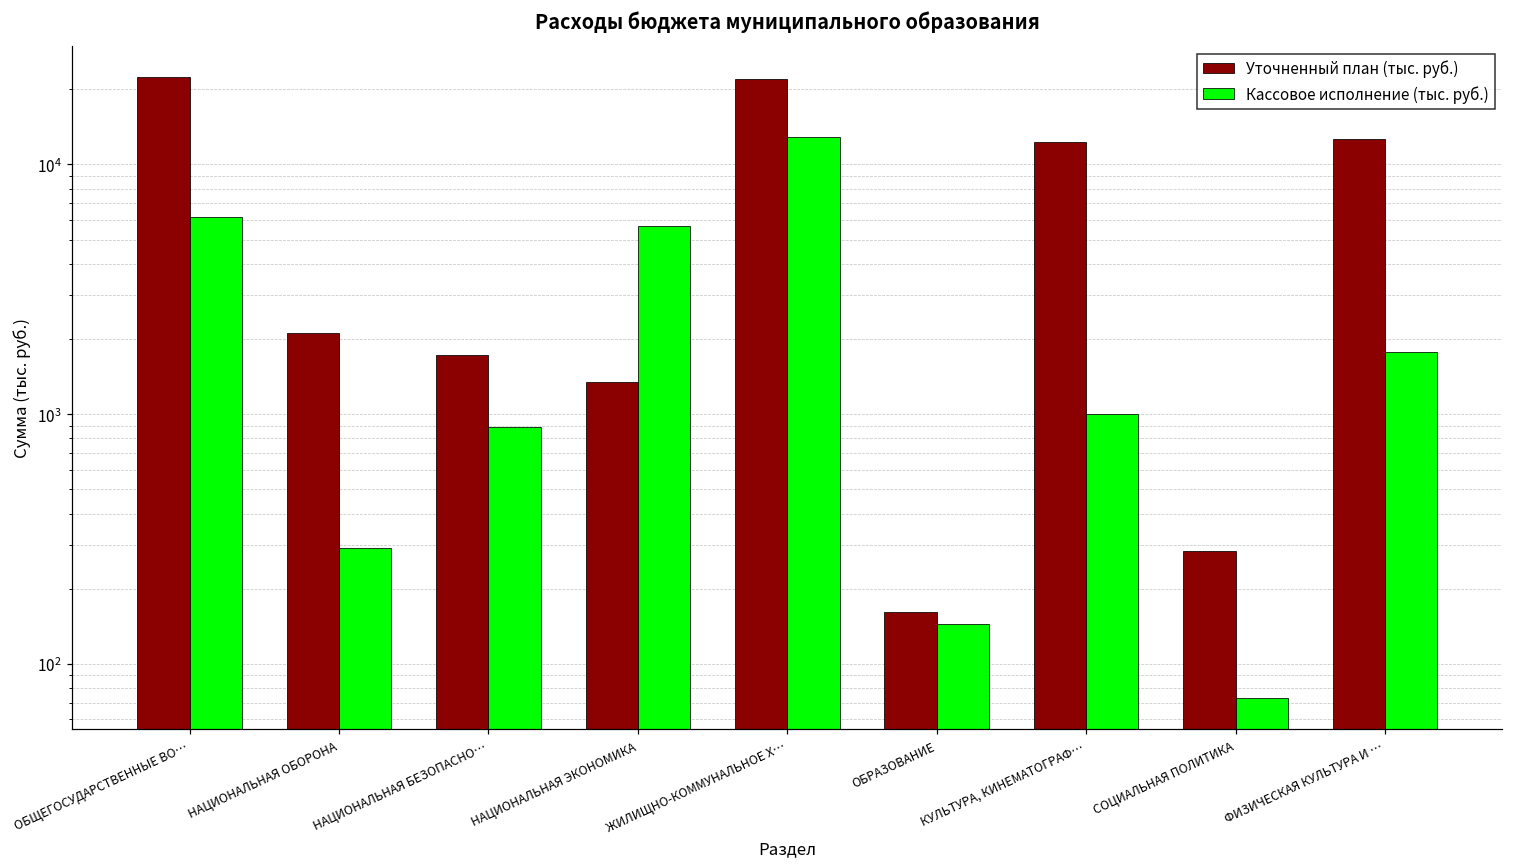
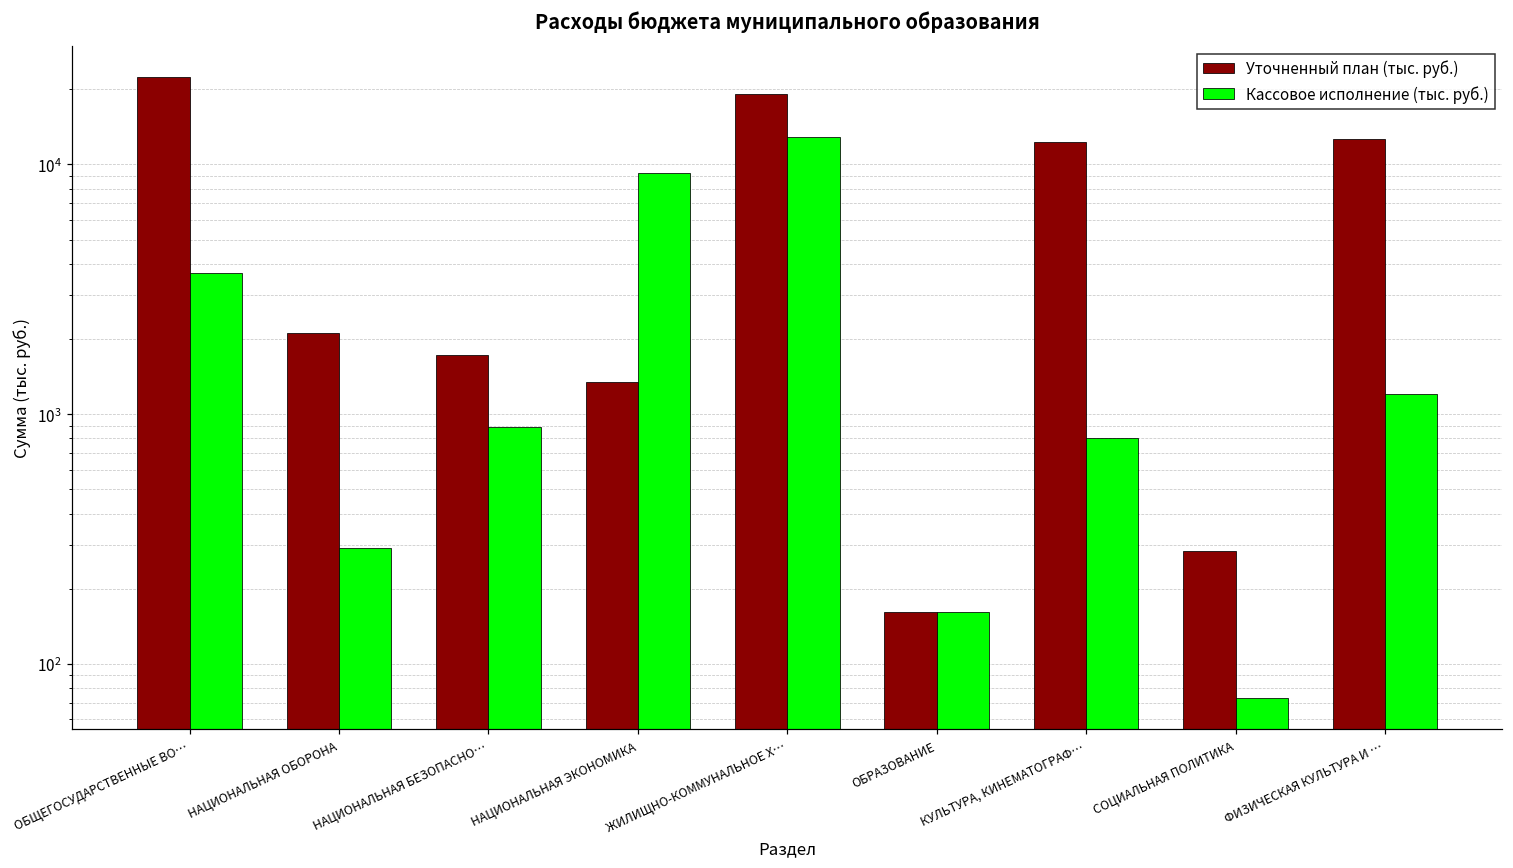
Кассовое исполнение (тыс. руб.), ОБЩЕГОСУДАРСТВЕННЫЕ ВО…: 6100 -> 3700
Кассовое исполнение (тыс. руб.), НАЦИОНАЛЬНАЯ ЭКОНОМИКА: 5600 -> 9300
Уточненный план (тыс. руб.), ЖИЛИЩНО-КОММУНАЛЬНОЕ Х…: 22000 -> 19000
Кассовое исполнение (тыс. руб.), ОБРАЗОВАНИЕ: 150 -> 160
Кассовое исполнение (тыс. руб.), КУЛЬТУРА, КИНЕМАТОГРАФ…: 1000 -> 800
Кассовое исполнение (тыс. руб.), ФИЗИЧЕСКАЯ КУЛЬТУРА И …: 1800 -> 1200
